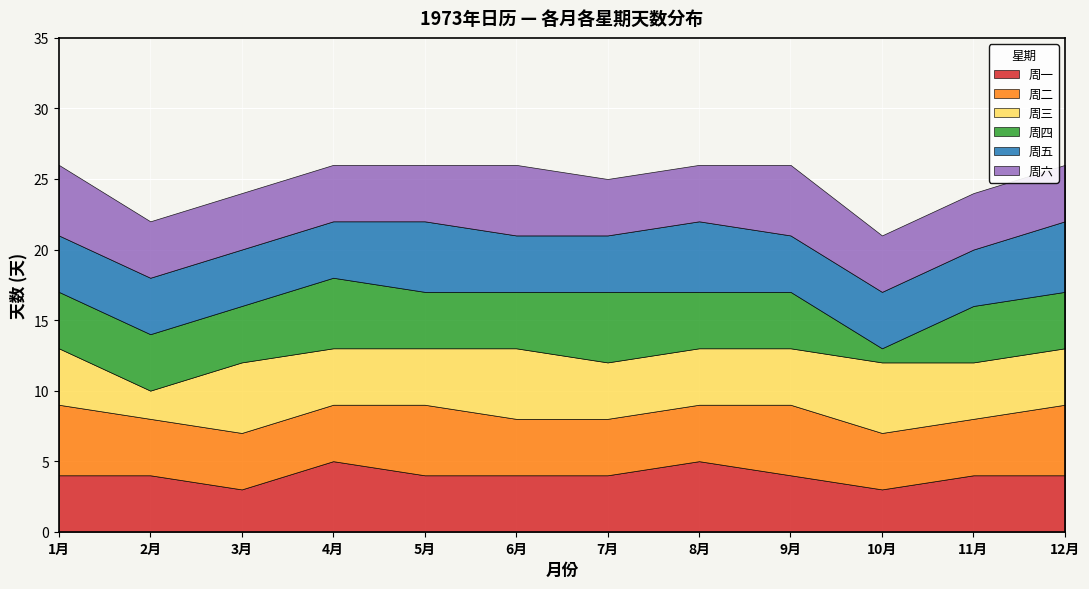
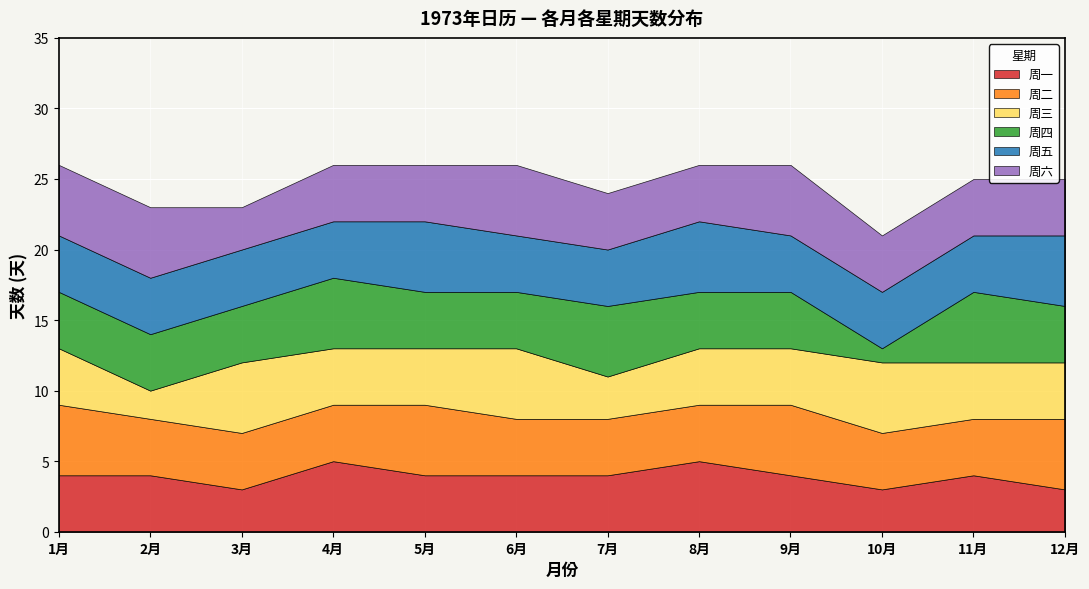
周六, 2月: 4 -> 5
周六, 3月: 4 -> 3
周三, 7月: 4 -> 3
周四, 11月: 4 -> 5
周一, 12月: 4 -> 3
